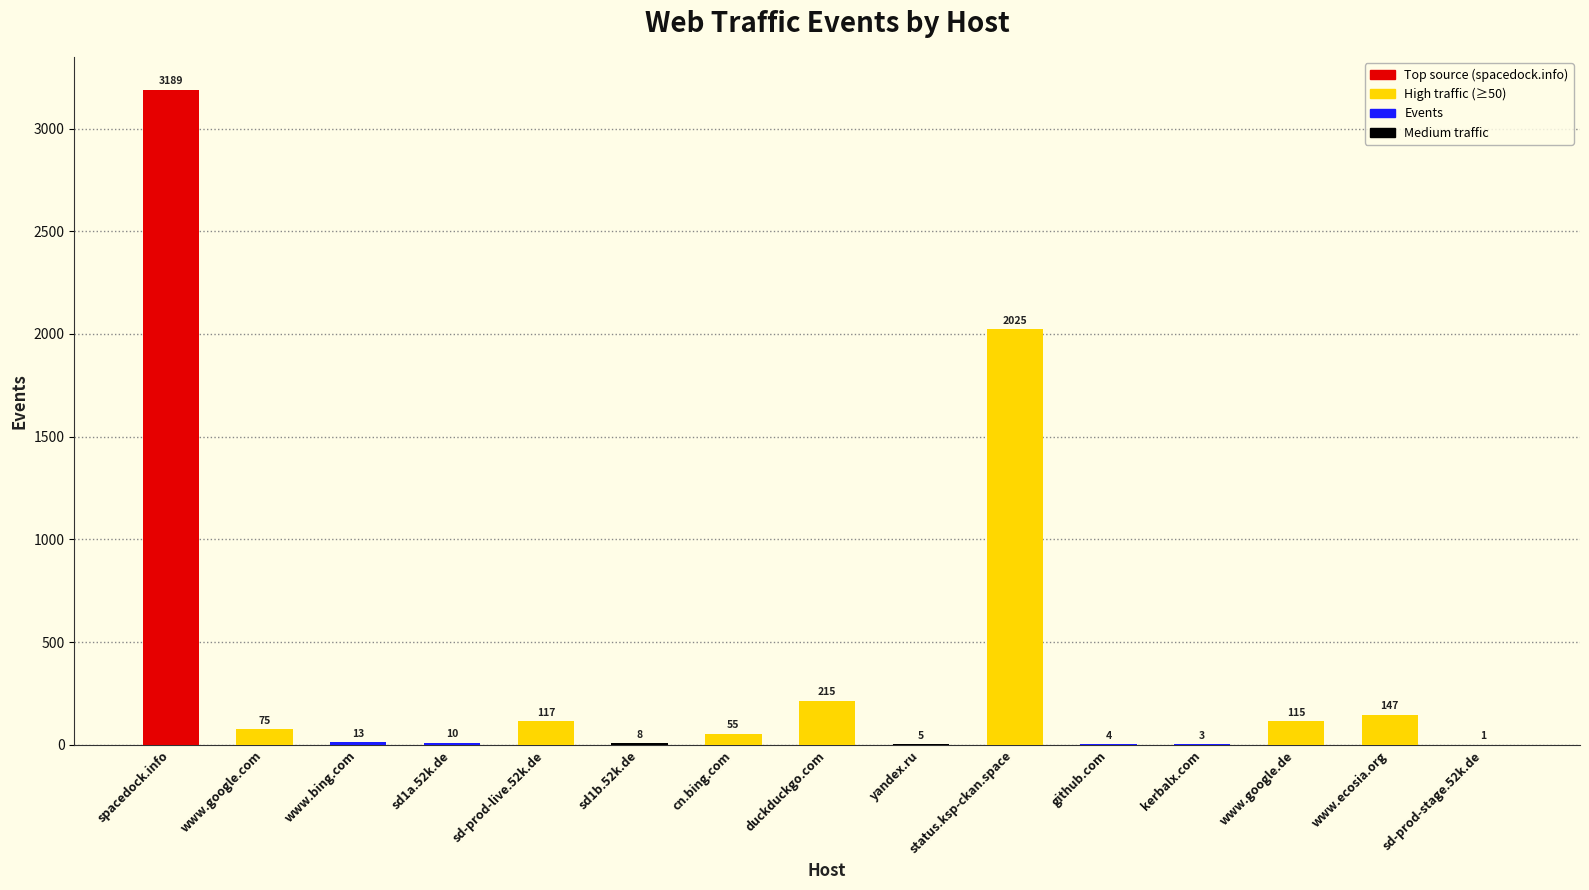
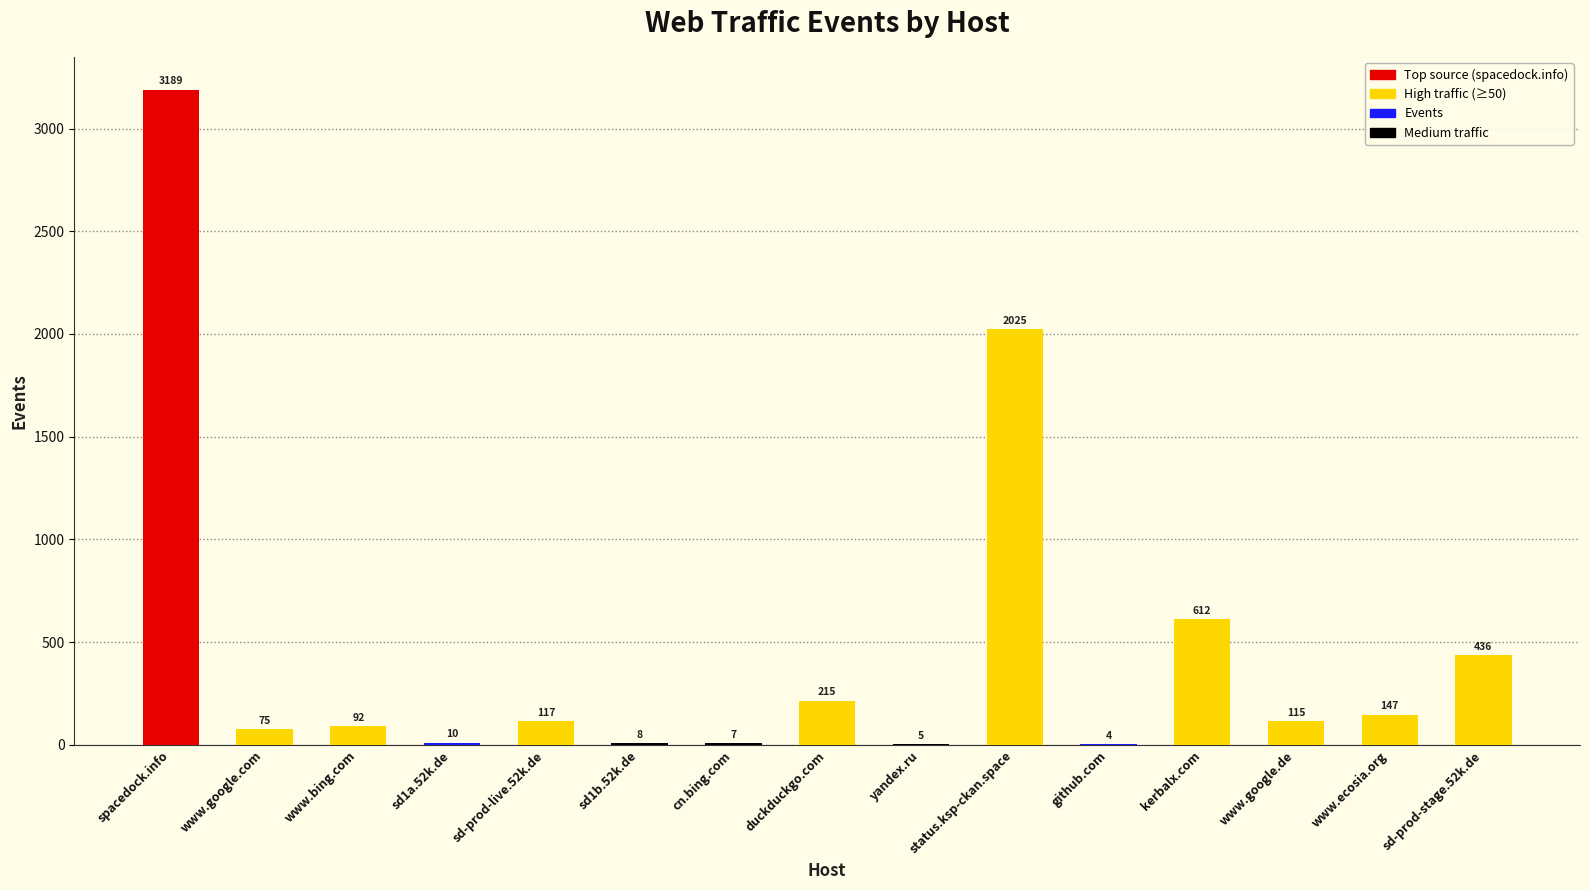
www.bing.com: 13 -> 92
cn.bing.com: 55 -> 7
kerbalx.com: 3 -> 612
sd-prod-stage.52k.de: 1 -> 436
